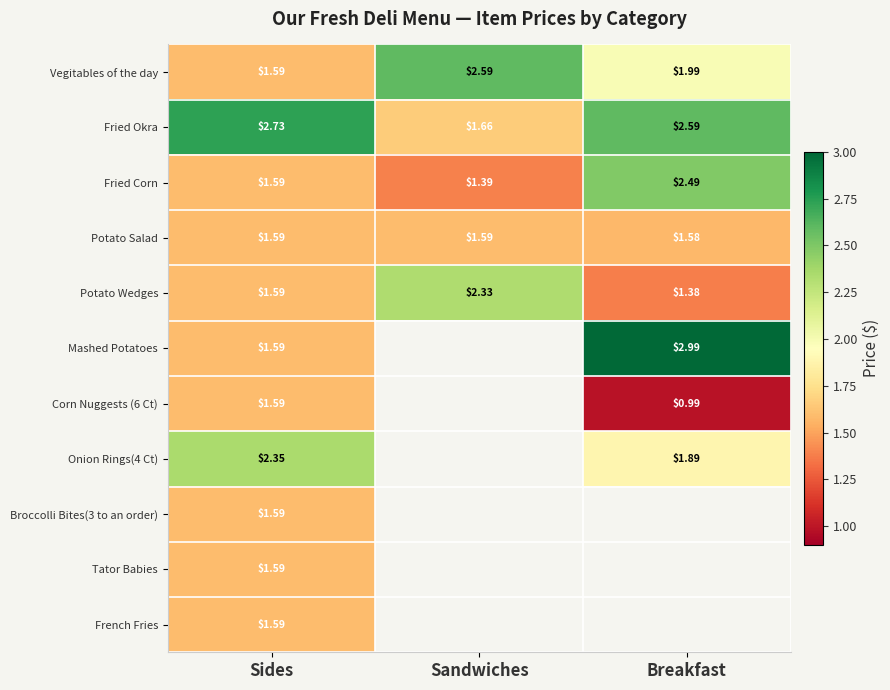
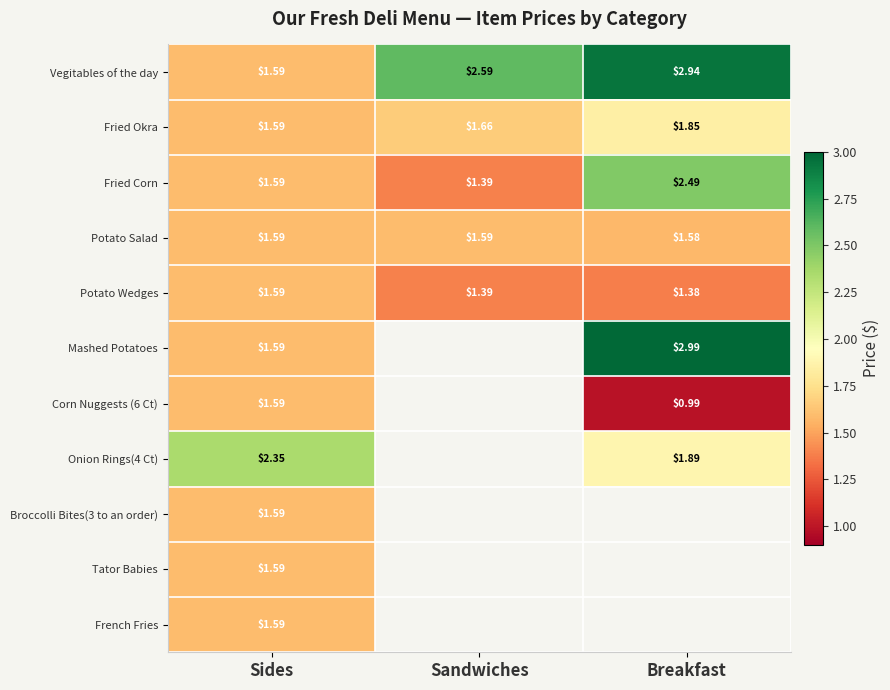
Vegitables of the day, Breakfast: $1.99 -> $2.94
Fried Okra, Sides: $2.73 -> $1.59
Fried Okra, Breakfast: $2.59 -> $1.85
Potato Wedges, Sandwiches: $2.33 -> $1.39
